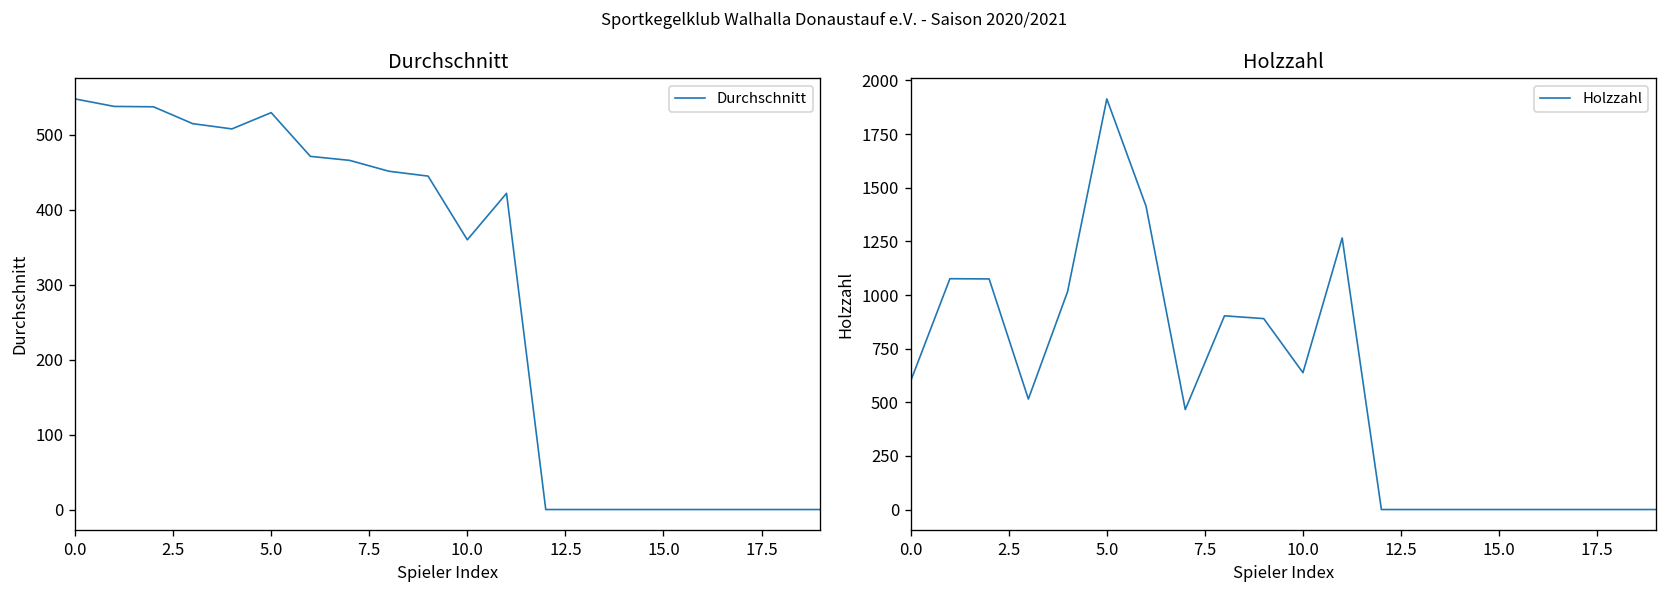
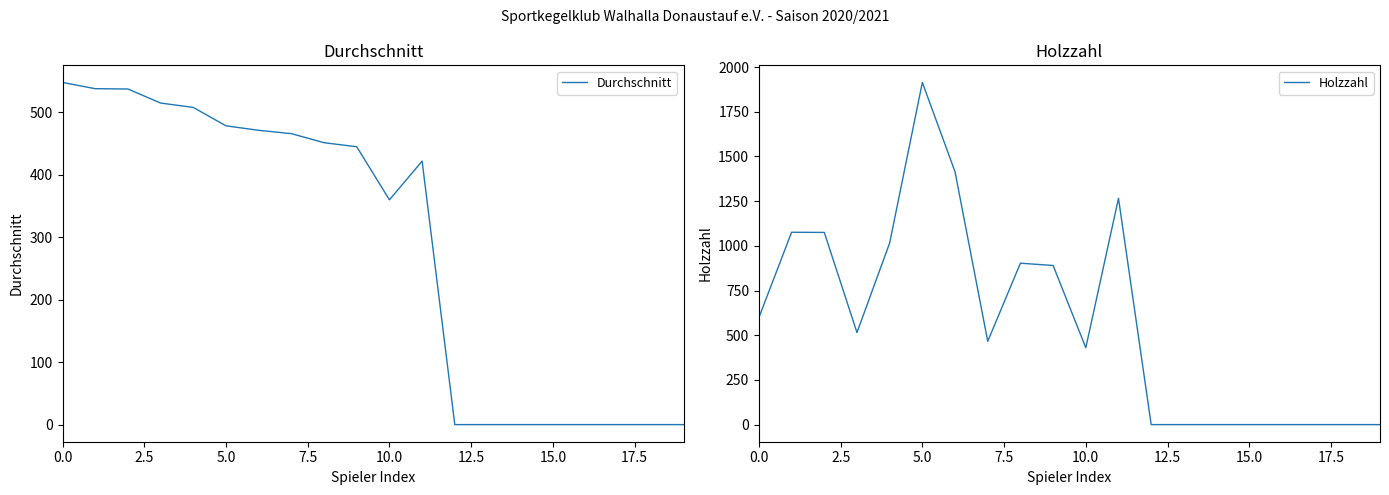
Durchschnitt, 5.0: 530 -> 480
Holzzahl, 10.0: 640 -> 430
